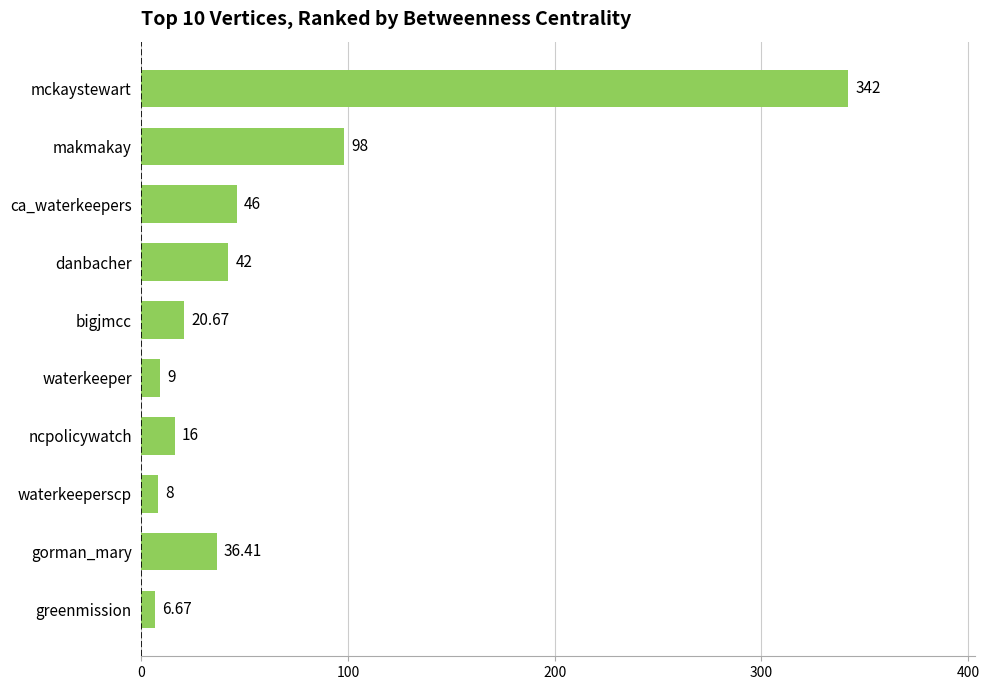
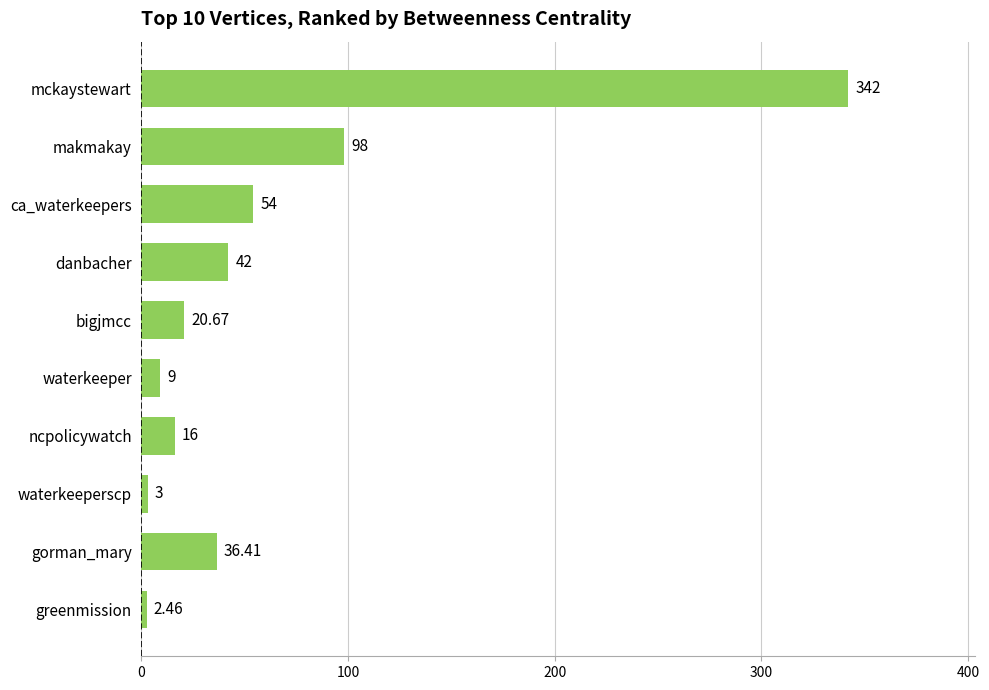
ca_waterkeepers: 46 -> 54
waterkeeperscp: 8 -> 3
greenmission: 6.67 -> 2.46
